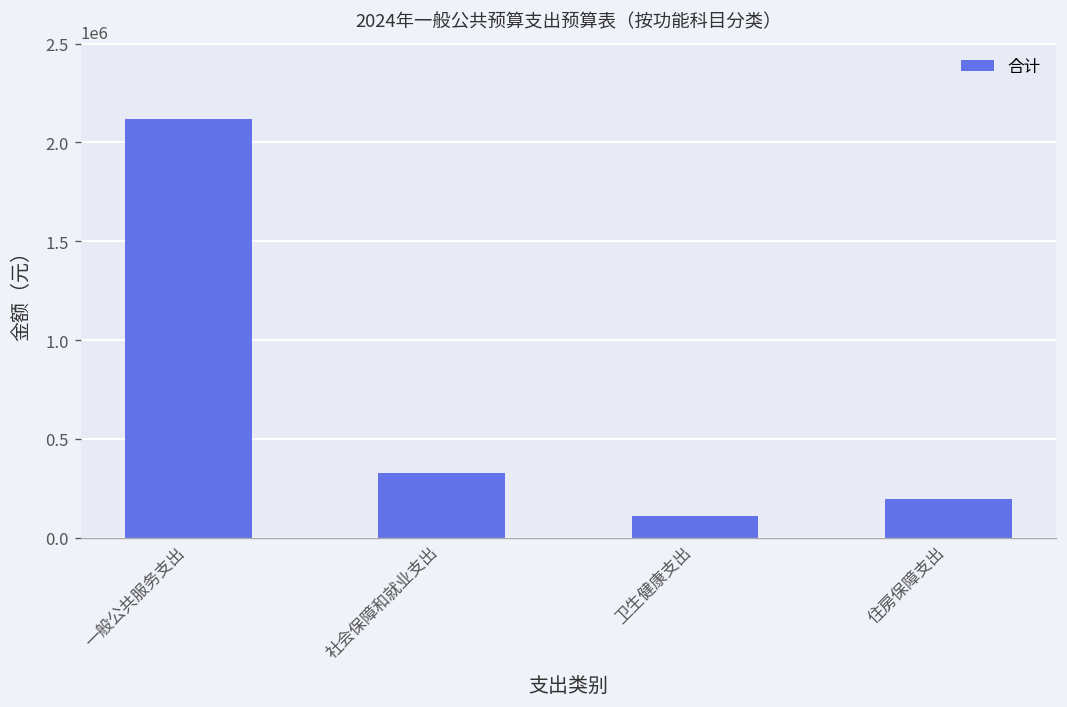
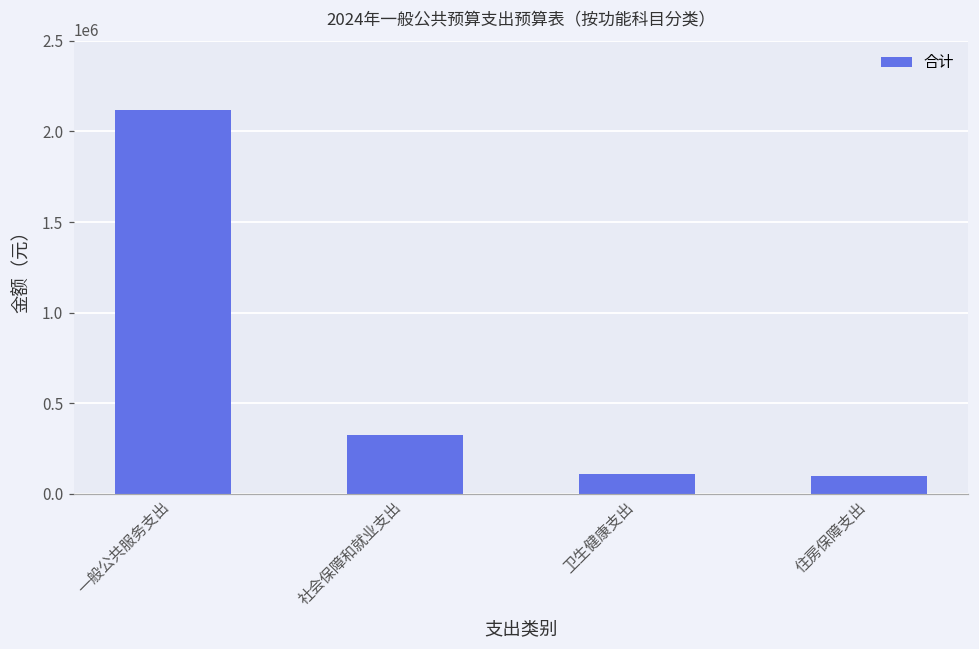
住房保障支出: 200000 -> 100000
